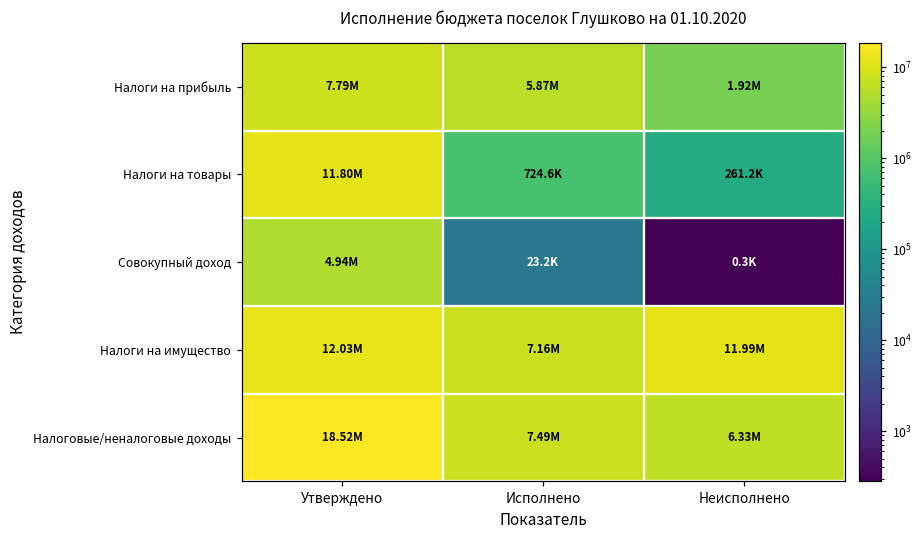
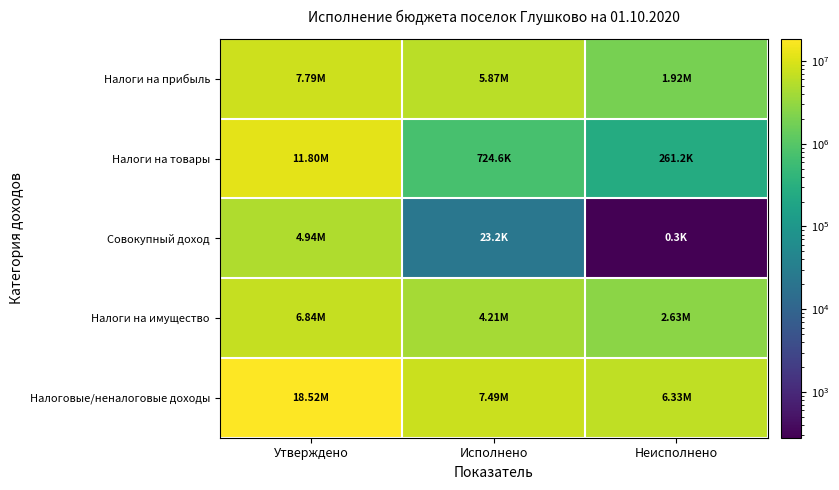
Налоги на имущество, Утверждено: 12.03M -> 6.84M
Налоги на имущество, Исполнено: 7.16M -> 4.21M
Налоги на имущество, Неисполнено: 11.99M -> 2.63M
